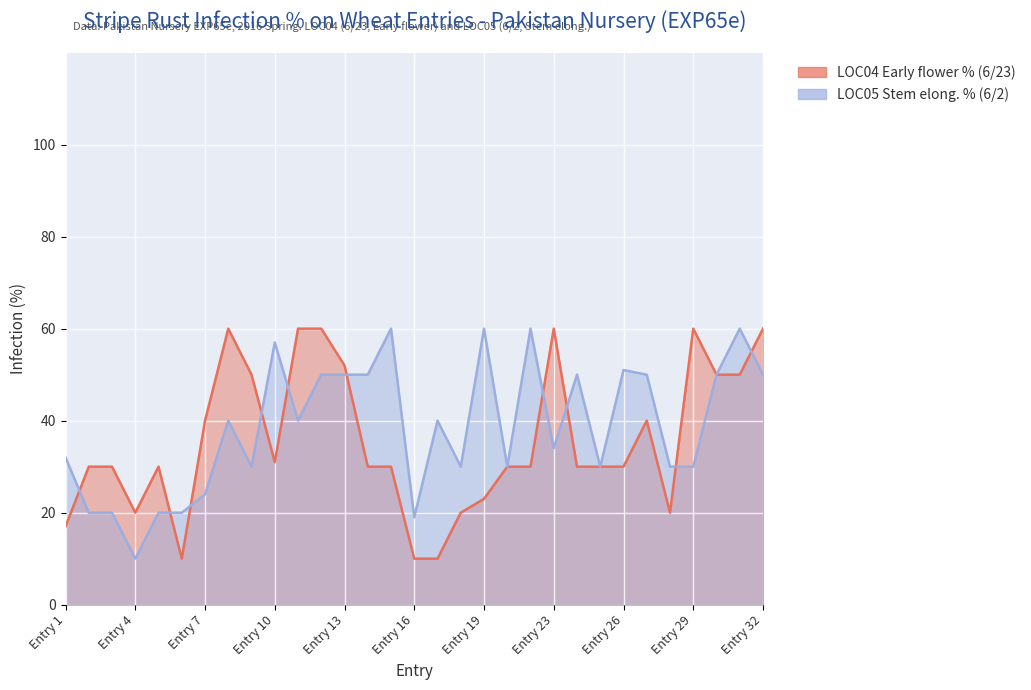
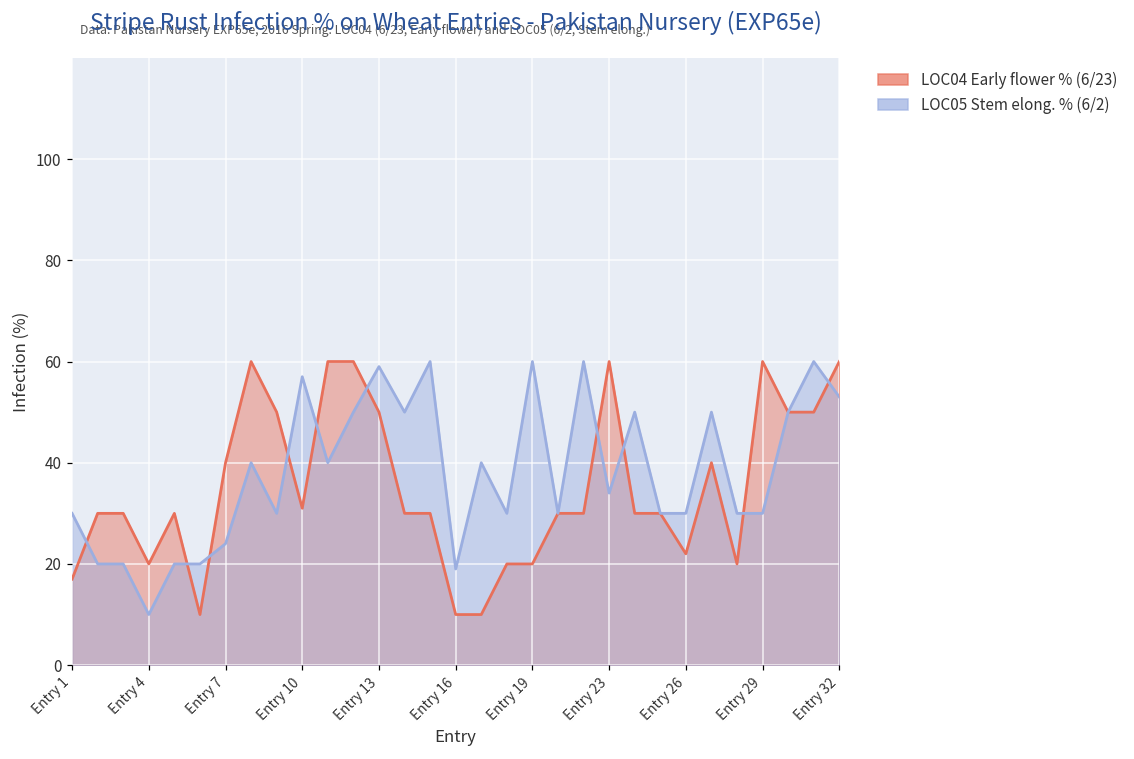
LOC05 Stem elong. % (6/2), Entry 1: 32 -> 30
LOC04 Early flower % (6/23), Entry 13: 52 -> 50
LOC05 Stem elong. % (6/2), Entry 13: 50 -> 59
LOC04 Early flower % (6/23), Entry 19: 23 -> 20
LOC04 Early flower % (6/23), Entry 26: 30 -> 22
LOC05 Stem elong. % (6/2), Entry 26: 51 -> 30
LOC05 Stem elong. % (6/2), Entry 32: 50 -> 53
